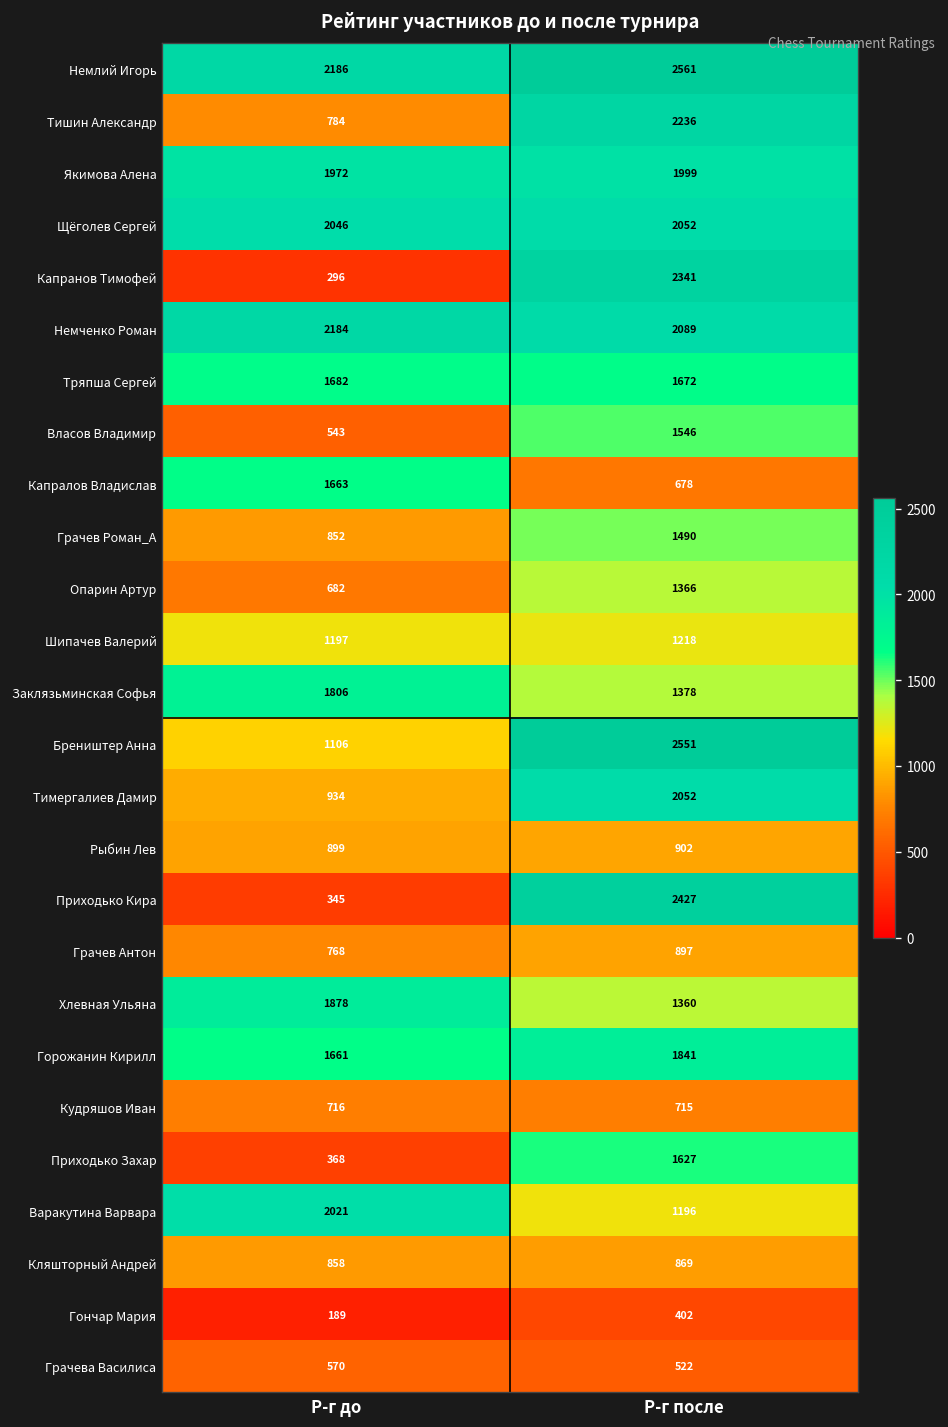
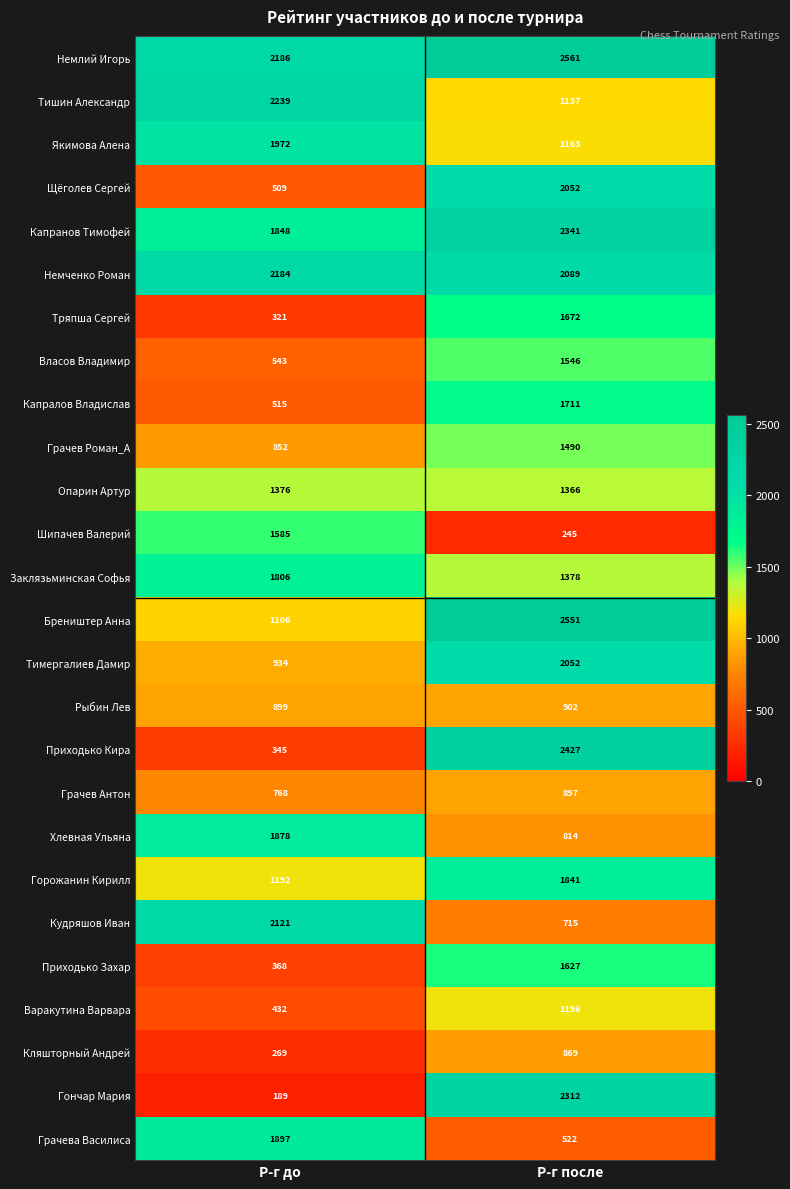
Тишин Александр, Р-г до: 784 -> 2239
Тишин Александр, Р-г после: 2236 -> 1137
Якимова Алена, Р-г после: 1999 -> 1163
Щёголев Сергей, Р-г до: 2046 -> 509
Капранов Тимофей, Р-г до: 296 -> 1848
Тряпша Сергей, Р-г до: 1682 -> 321
Капралов Владислав, Р-г до: 1663 -> 515
Капралов Владислав, Р-г после: 678 -> 1711
Опарин Артур, Р-г до: 682 -> 1376
Шипачев Валерий, Р-г до: 1197 -> 1585
Шипачев Валерий, Р-г после: 1218 -> 245
Хлевная Ульяна, Р-г после: 1360 -> 814
Горожанин Кирилл, Р-г до: 1661 -> 1192
Кудряшов Иван, Р-г до: 716 -> 2121
Варакутина Варвара, Р-г до: 2021 -> 432
Кляшторный Андрей, Р-г до: 858 -> 269
Гончар Мария, Р-г после: 402 -> 2312
Грачева Василиса, Р-г до: 570 -> 1897
